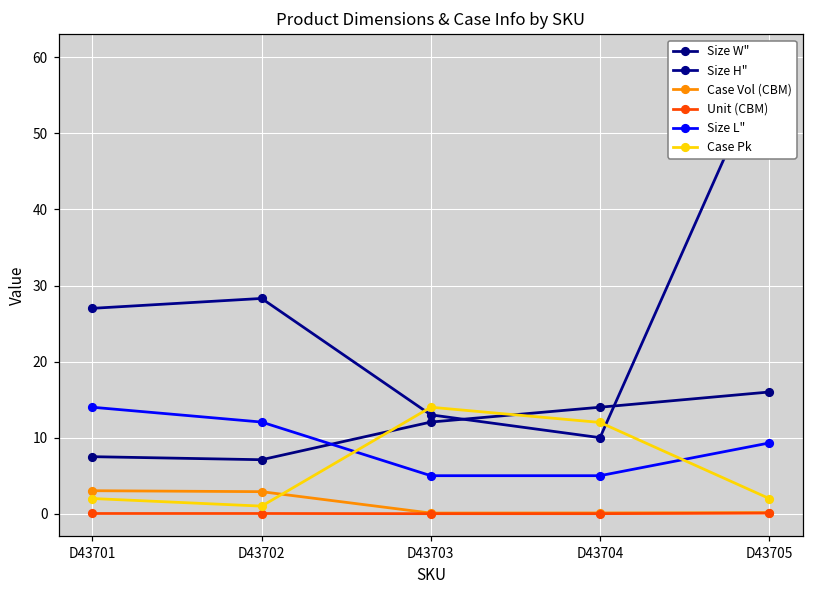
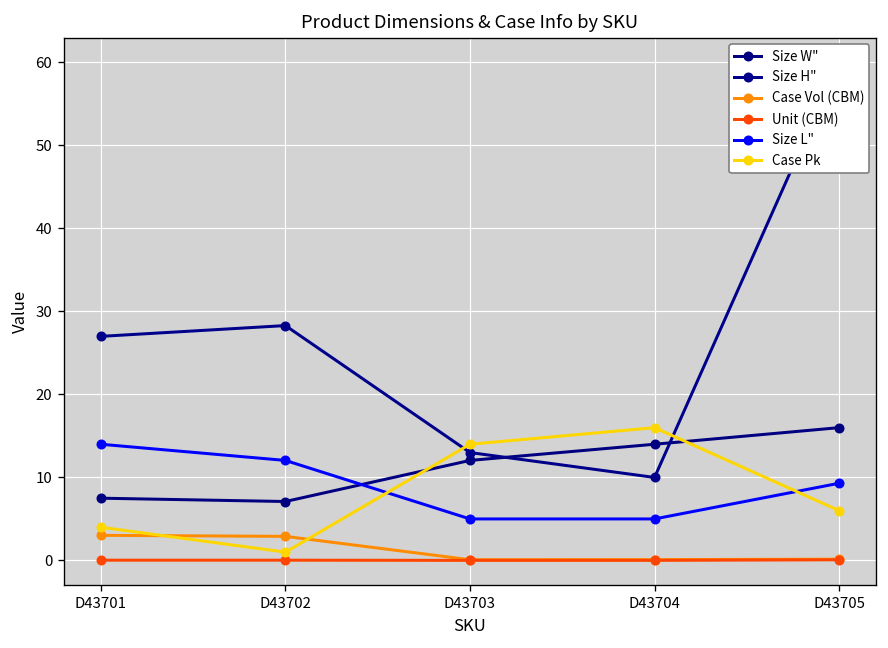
Case Pk, D43701: 2 -> 4
Case Pk, D43704: 12 -> 16
Case Pk, D43705: 2 -> 6
